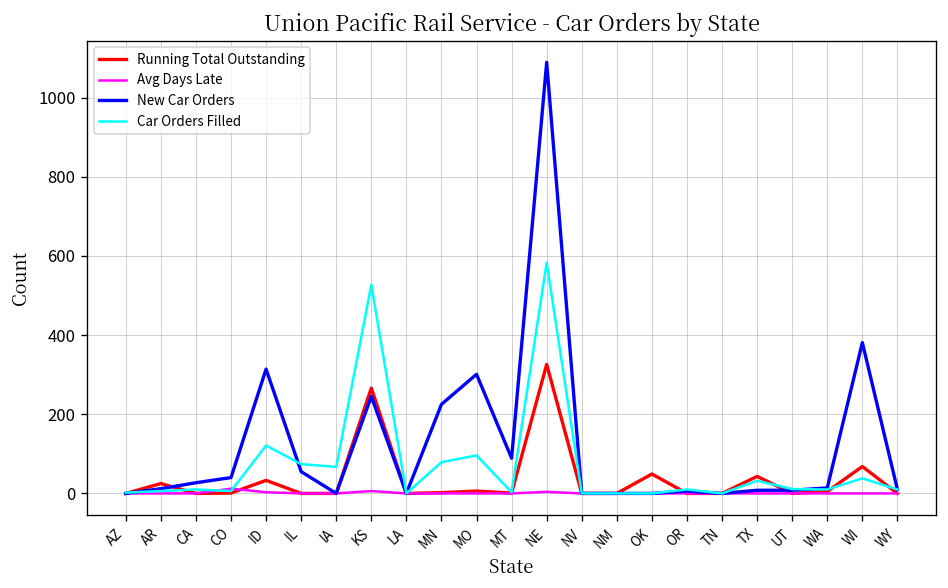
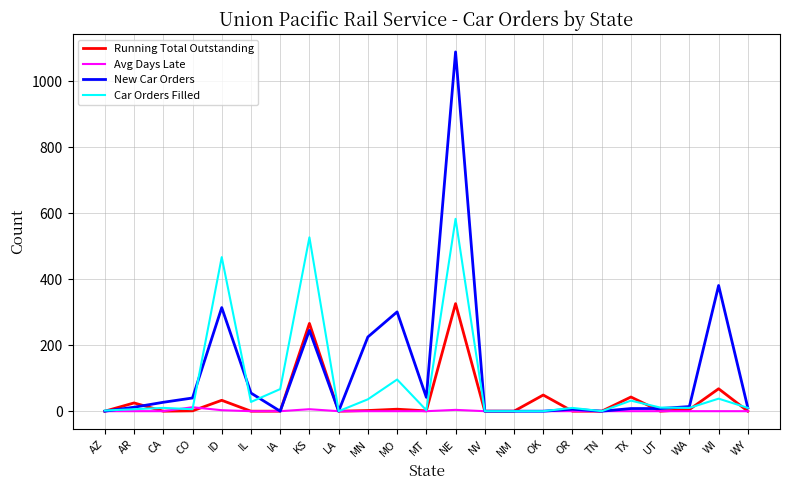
Car Orders Filled, ID: 120 -> 470
Car Orders Filled, IL: 70 -> 30
Car Orders Filled, MN: 80 -> 40
New Car Orders, MT: 90 -> 40
